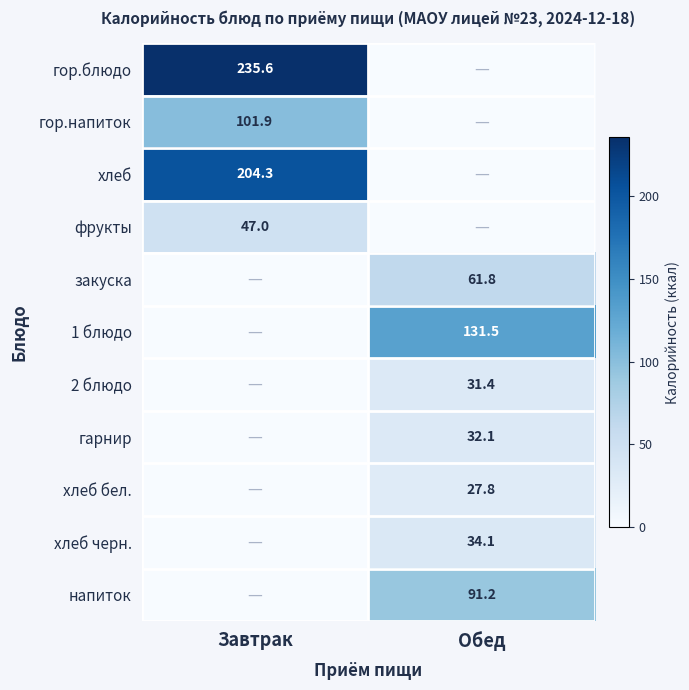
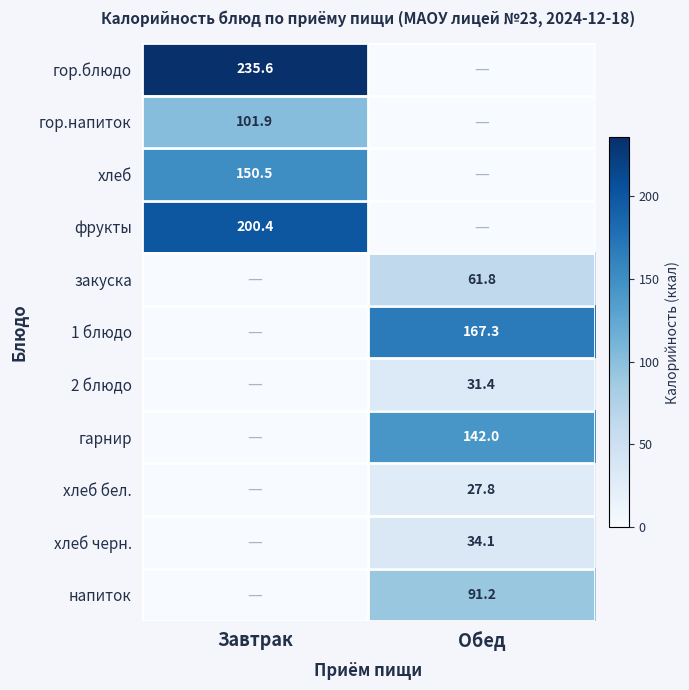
хлеб, Завтрак: 204.3 -> 150.5
фрукты, Завтрак: 47.0 -> 200.4
1 блюдо, Обед: 131.5 -> 167.3
гарнир, Обед: 32.1 -> 142.0
